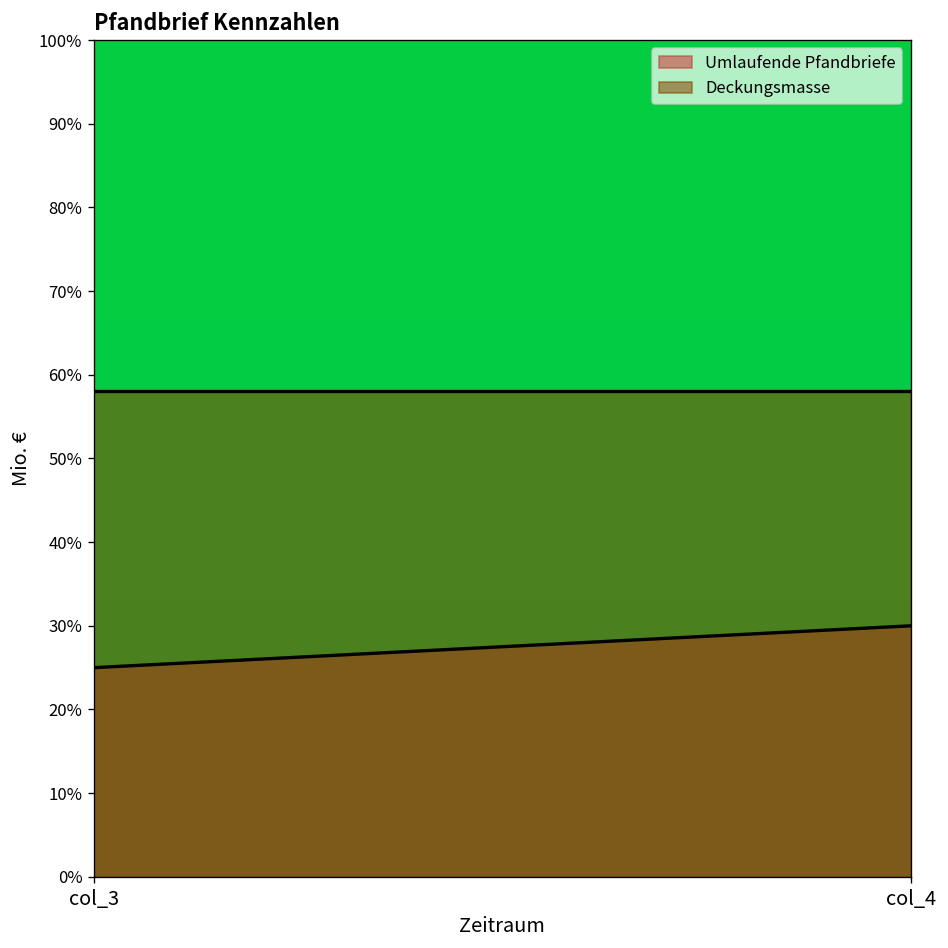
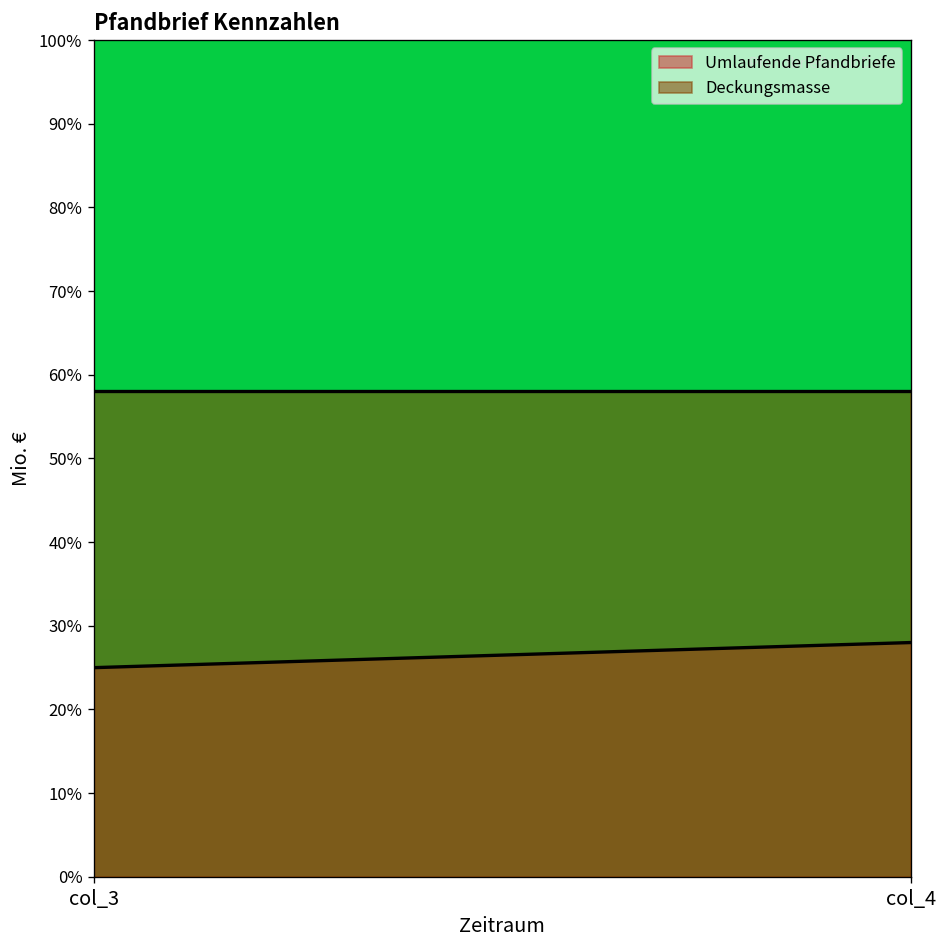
Umlaufende Pfandbriefe, col_4: 30% -> 28%
